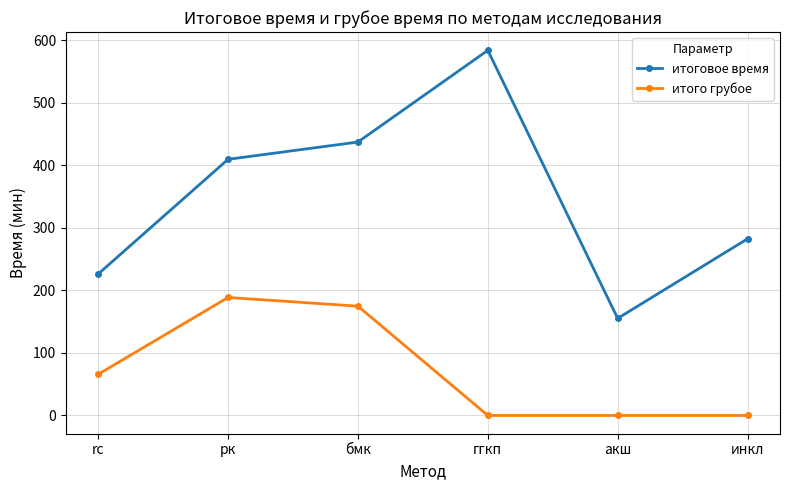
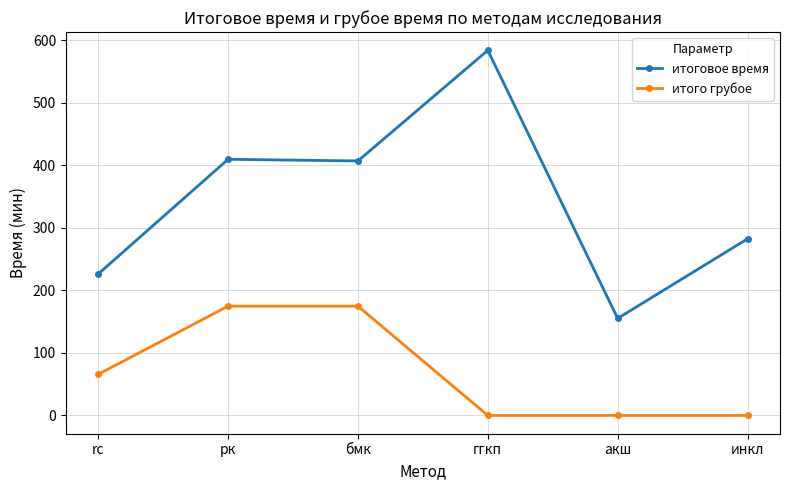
итого грубое, рк: 190 -> 170
итоговое время, бмк: 440 -> 410
